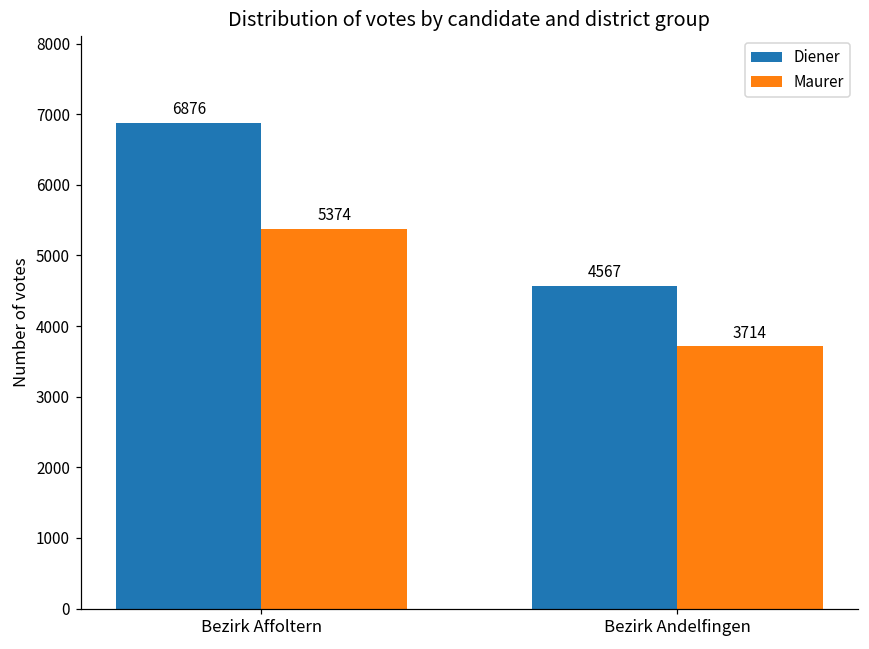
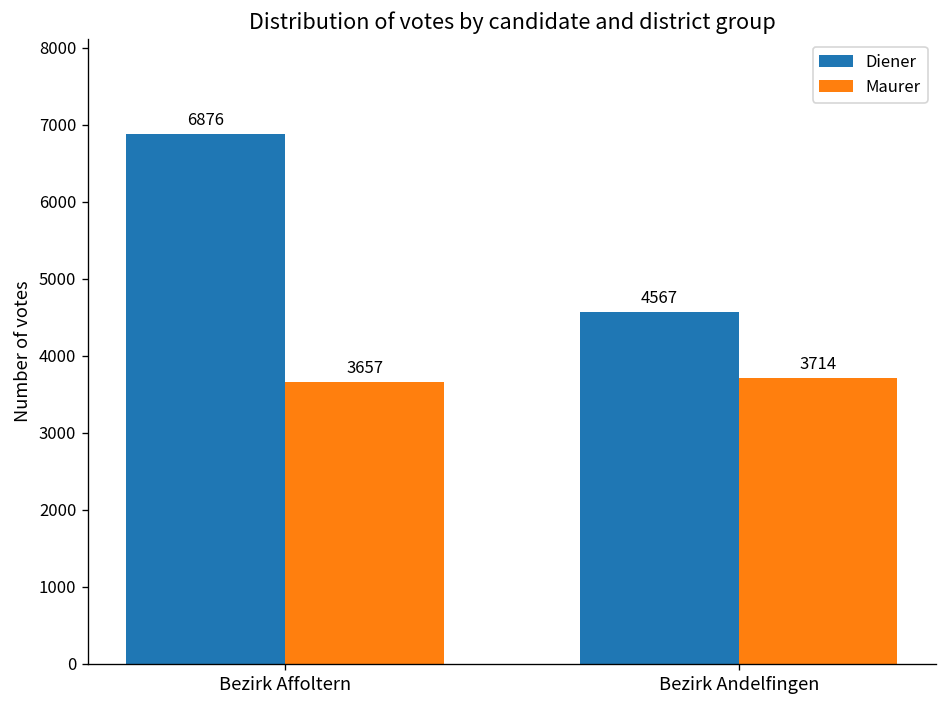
Maurer, Bezirk Affoltern: 5374 -> 3657
